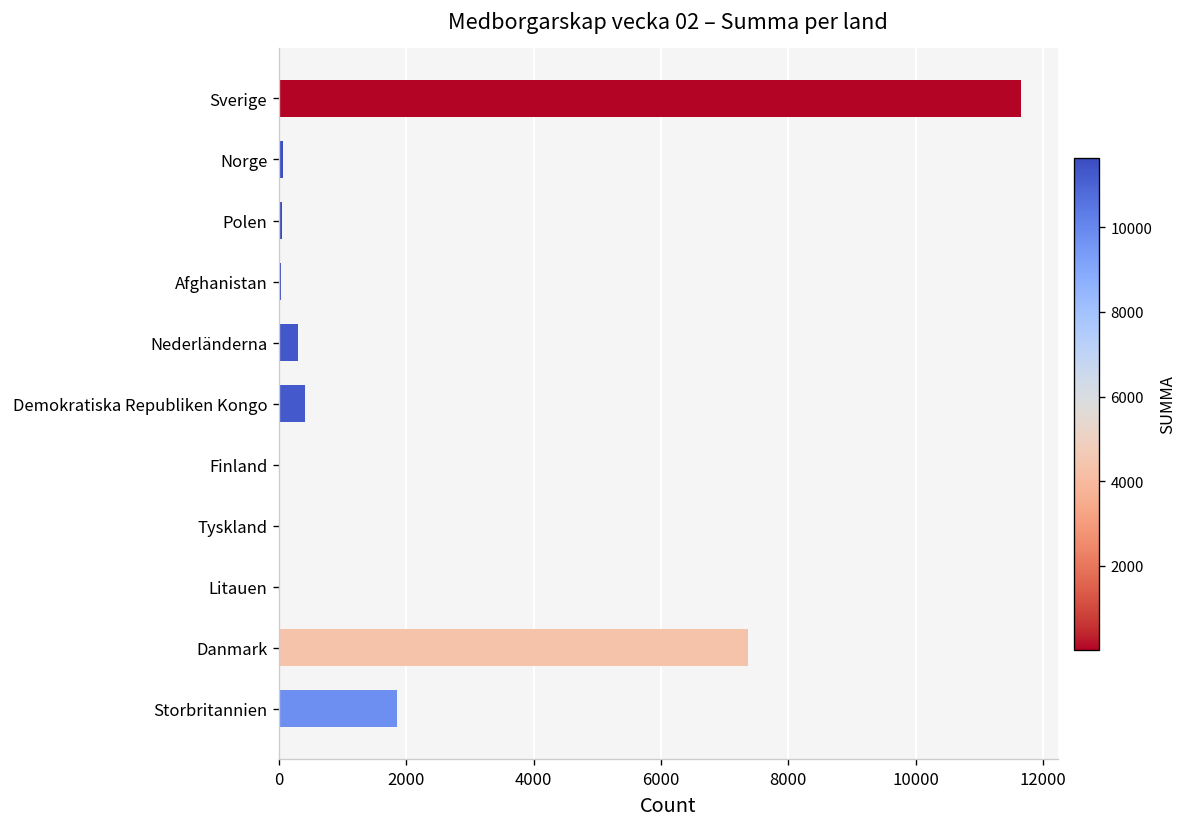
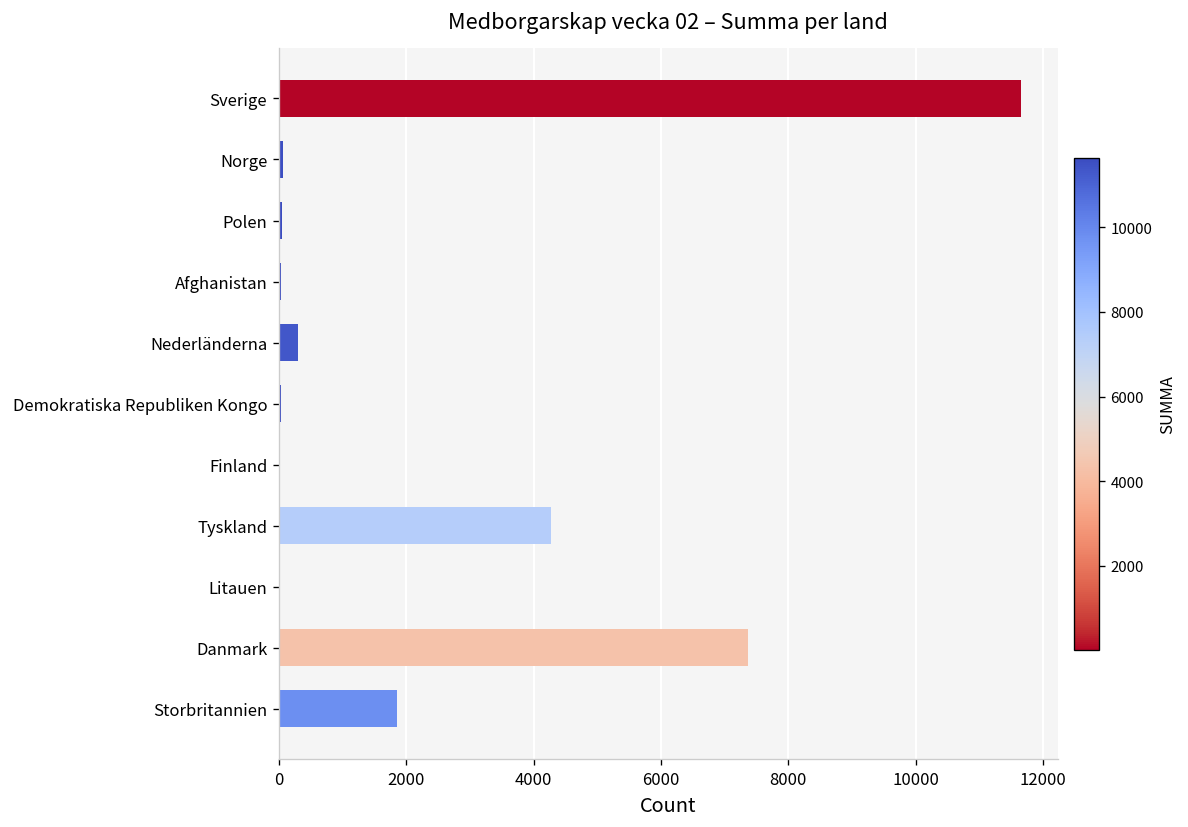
Demokratiska Republiken Kongo: 400 -> 0
Tyskland: 0 -> 4300
